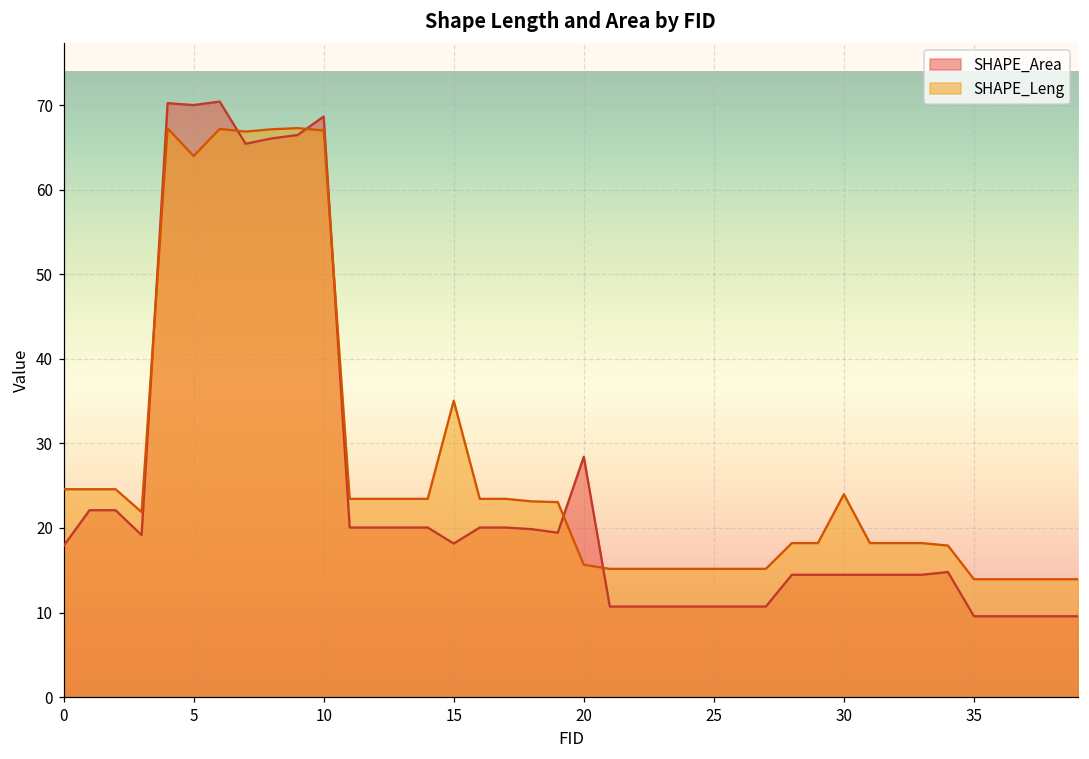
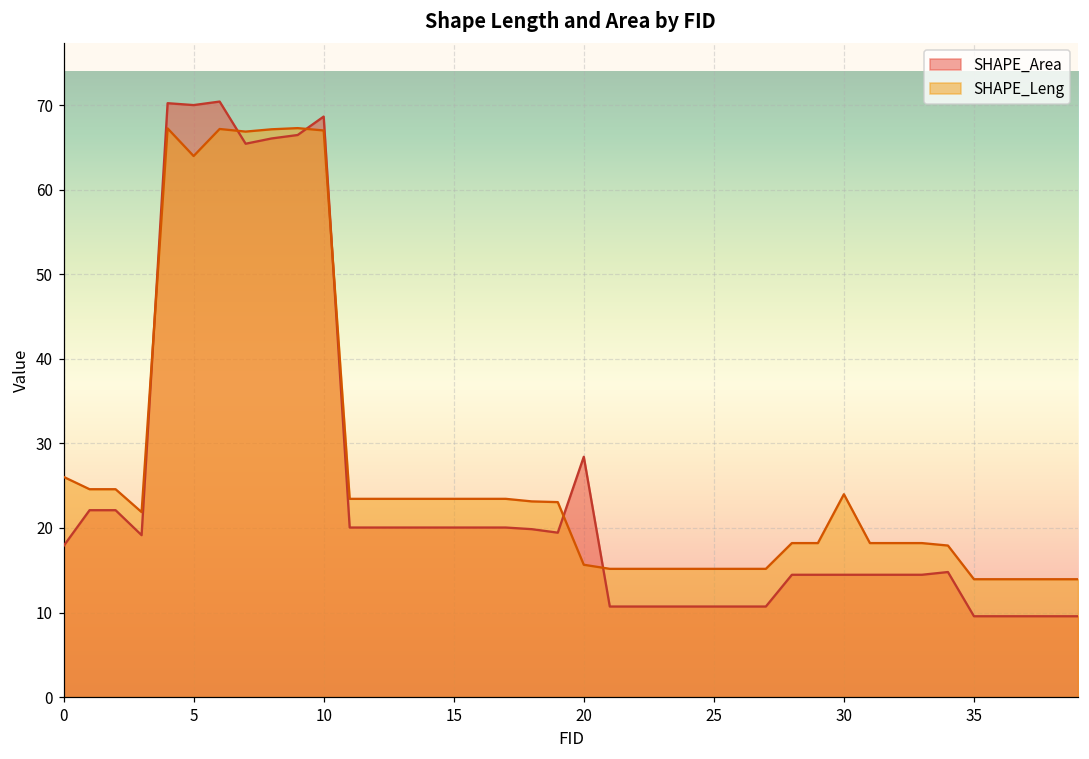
SHAPE_Leng, 0: 25 -> 26
SHAPE_Area, 15: 18 -> 20
SHAPE_Leng, 15: 35 -> 23
